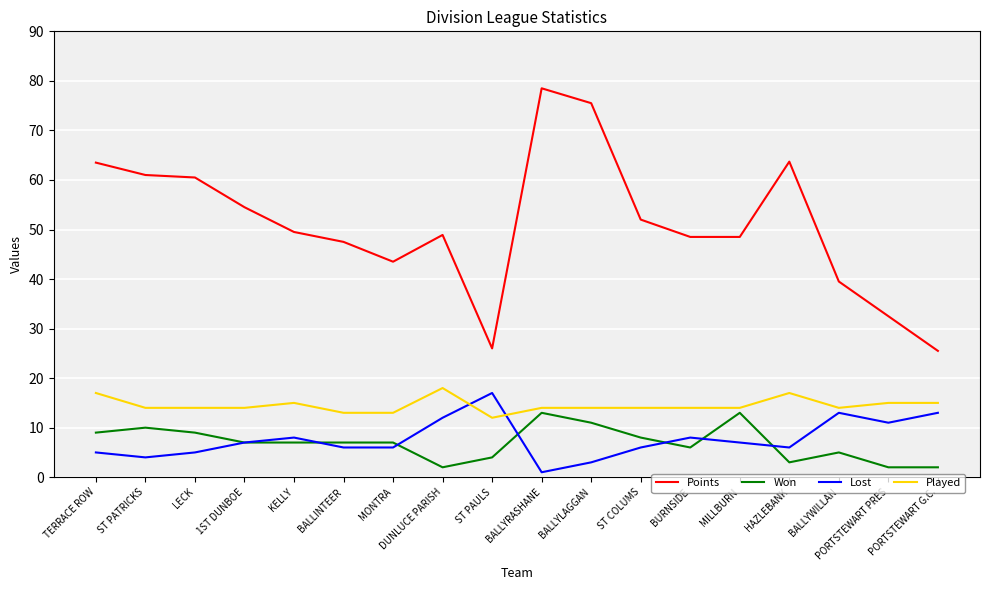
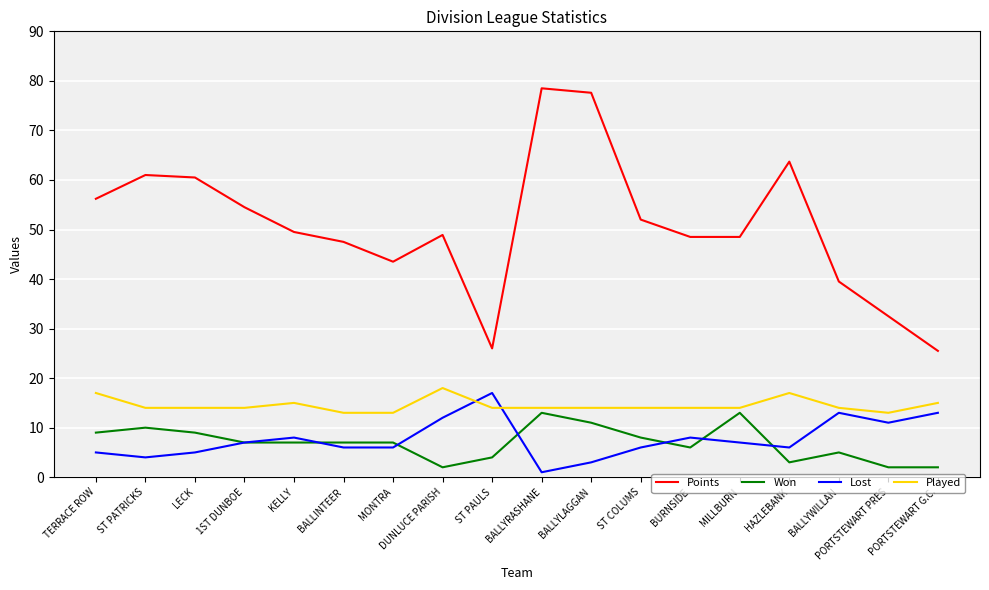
Points, TERRACE ROW: 64 -> 56
Played, ST PAULS: 12 -> 14
Points, BALLYLAGGAN: 76 -> 78
Played, PORTSTEWART PRES: 15 -> 13
